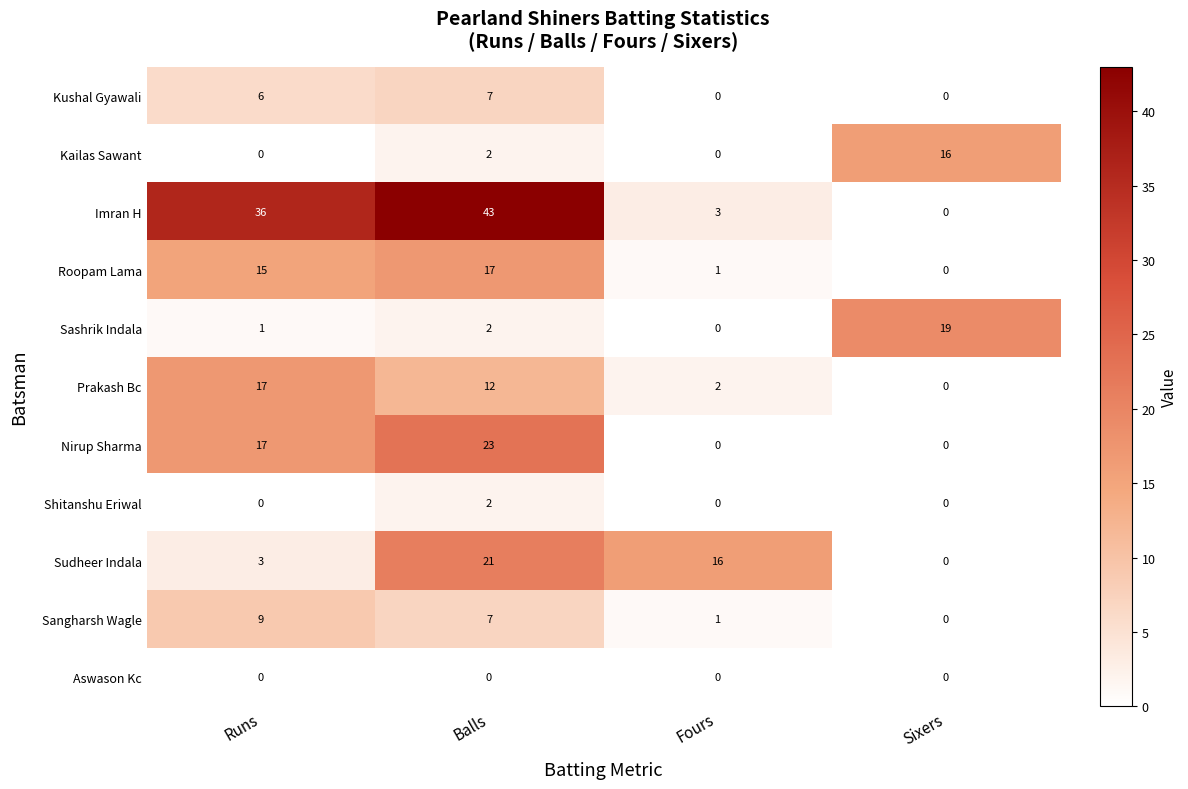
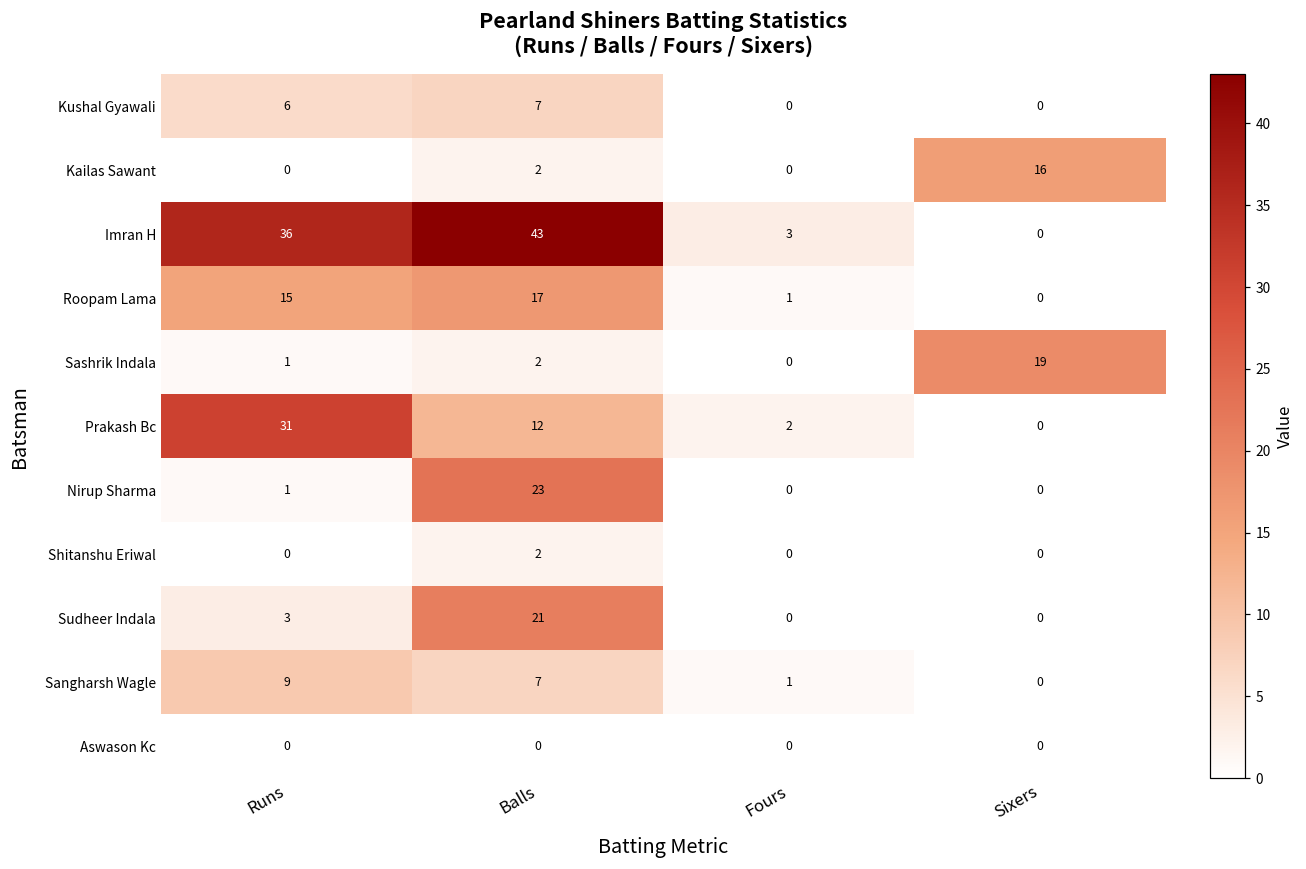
Prakash Bc, Runs: 17 -> 31
Nirup Sharma, Runs: 17 -> 1
Sudheer Indala, Fours: 16 -> 0
